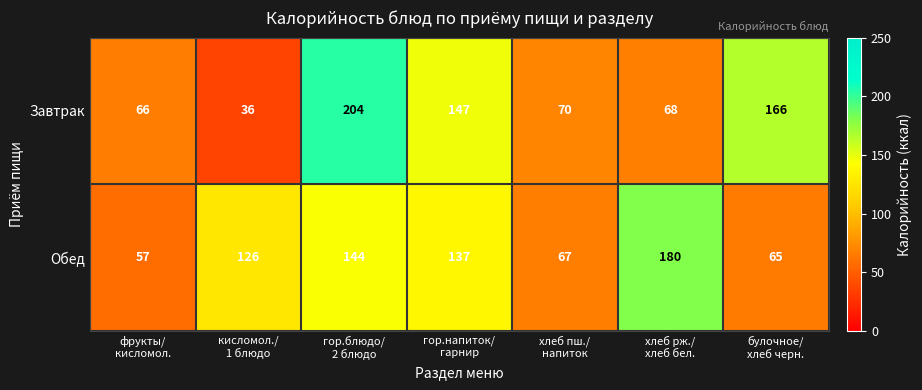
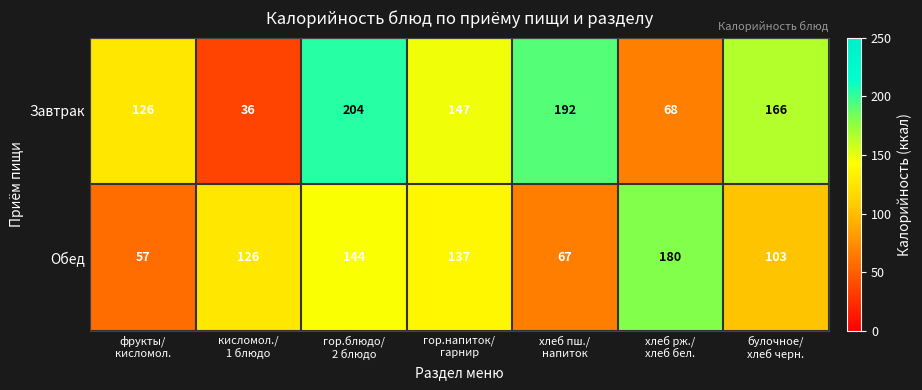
Завтрак, фрукты/ кисломол.: 66 -> 126
Завтрак, хлеб пш./ напиток: 70 -> 192
Обед, булочное/ хлеб черн.: 65 -> 103
